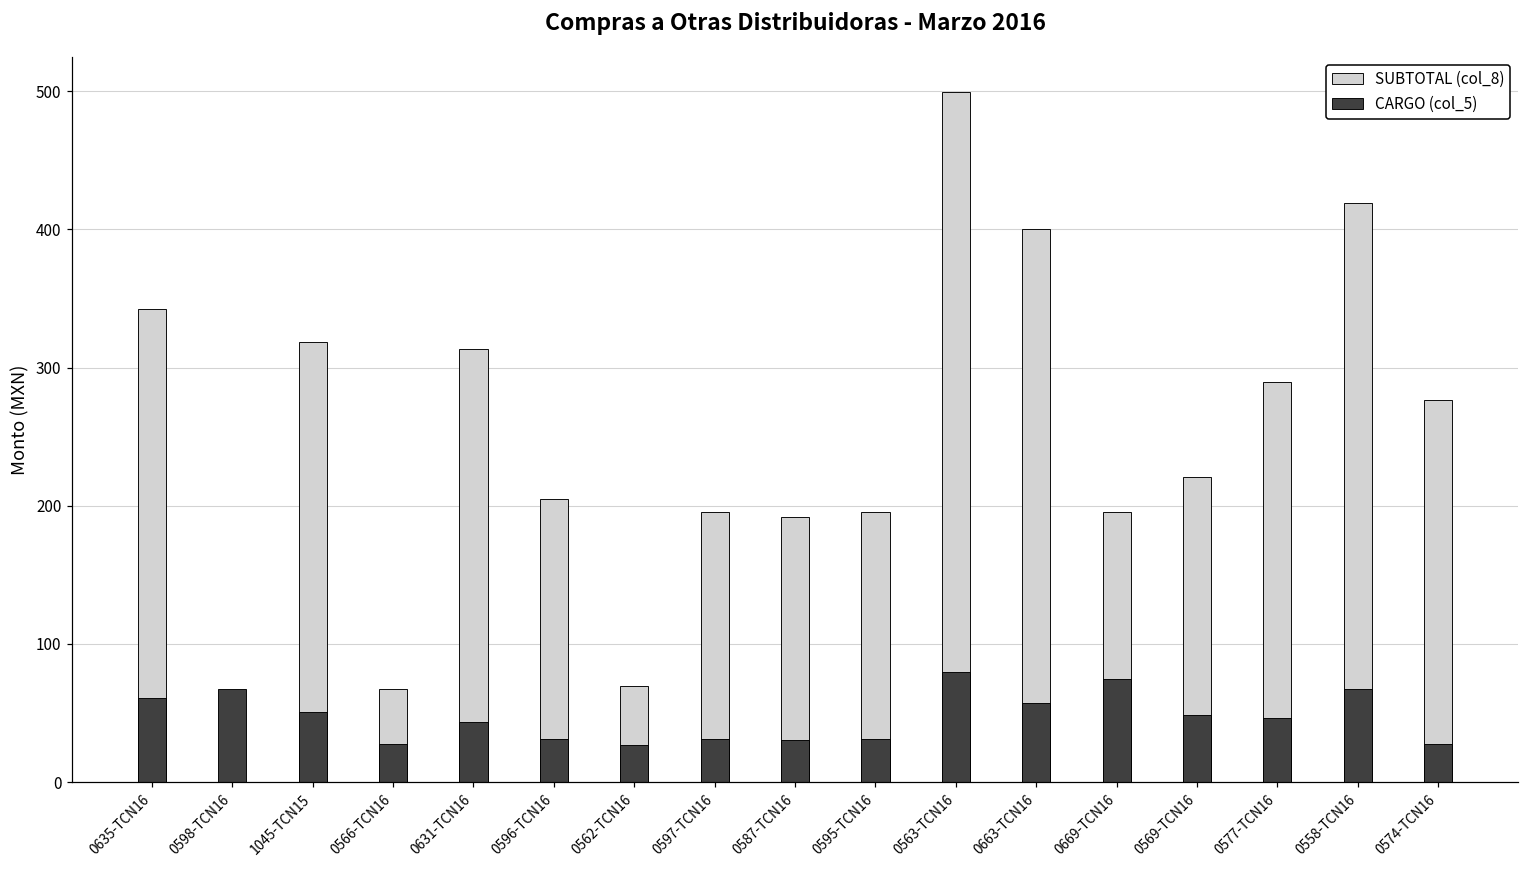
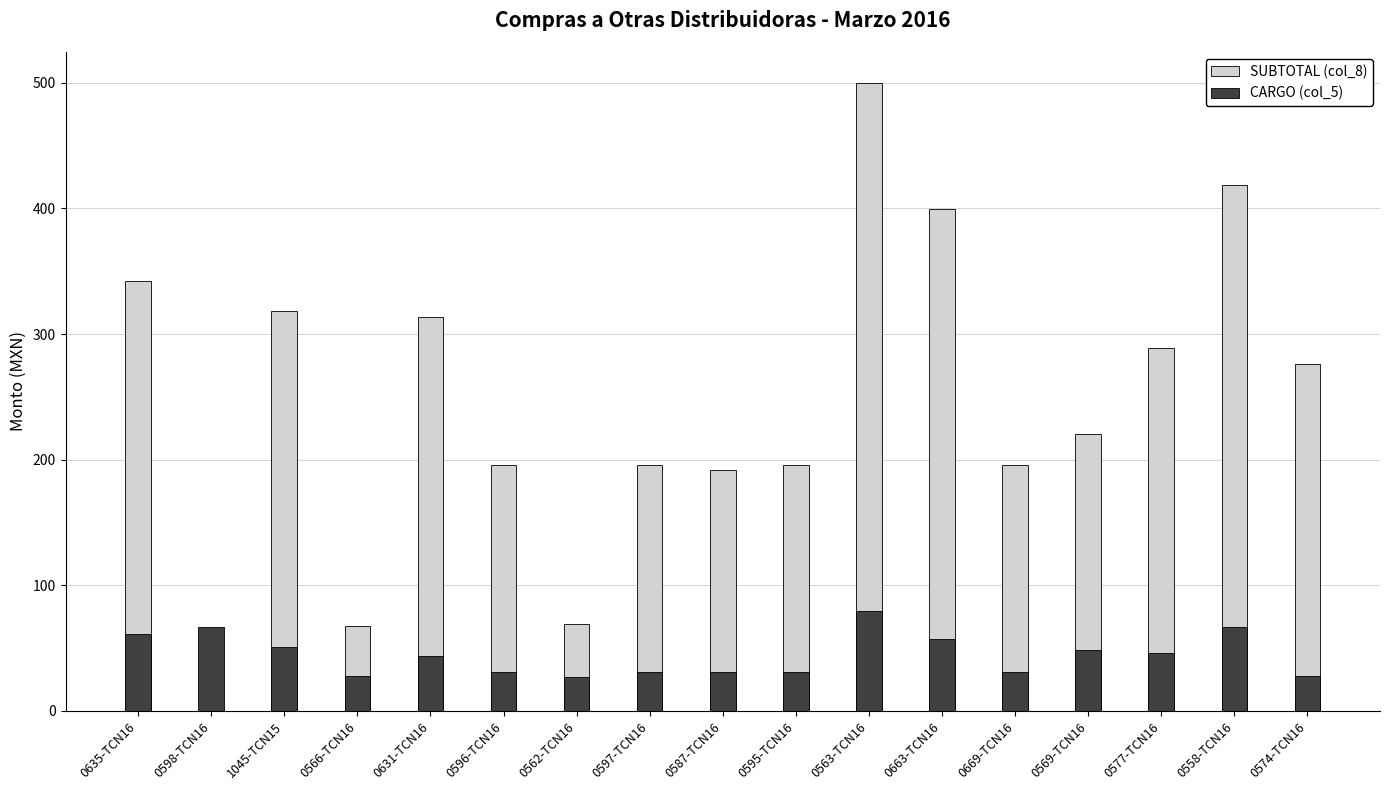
SUBTOTAL (col_8), 0596-TCN16: 205 -> 196
CARGO (col_5), 0669-TCN16: 75 -> 31
